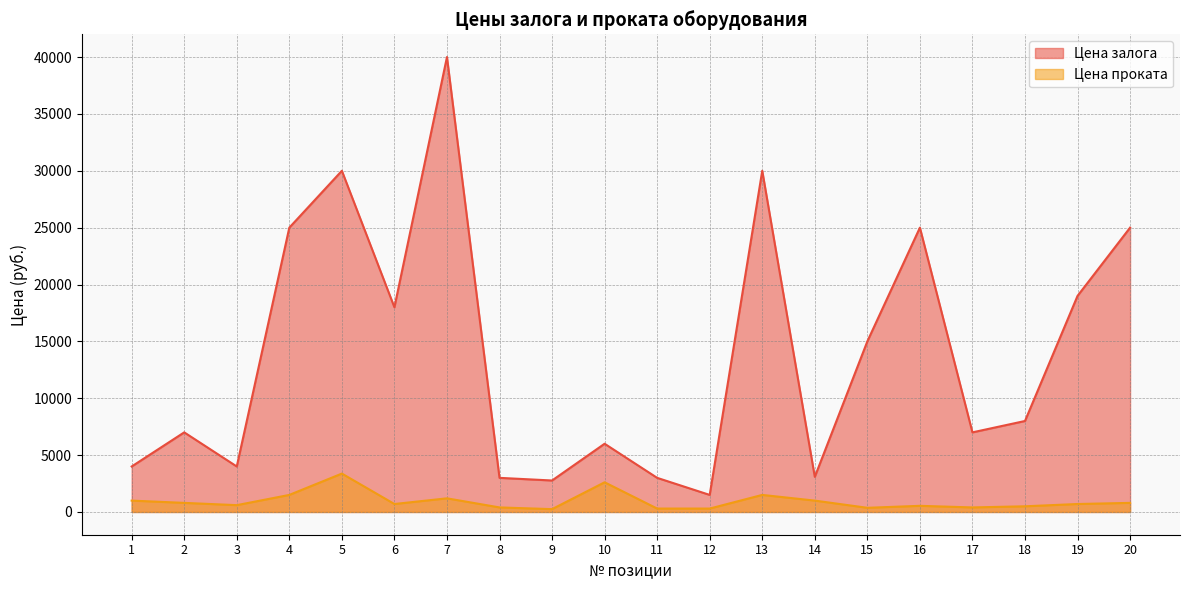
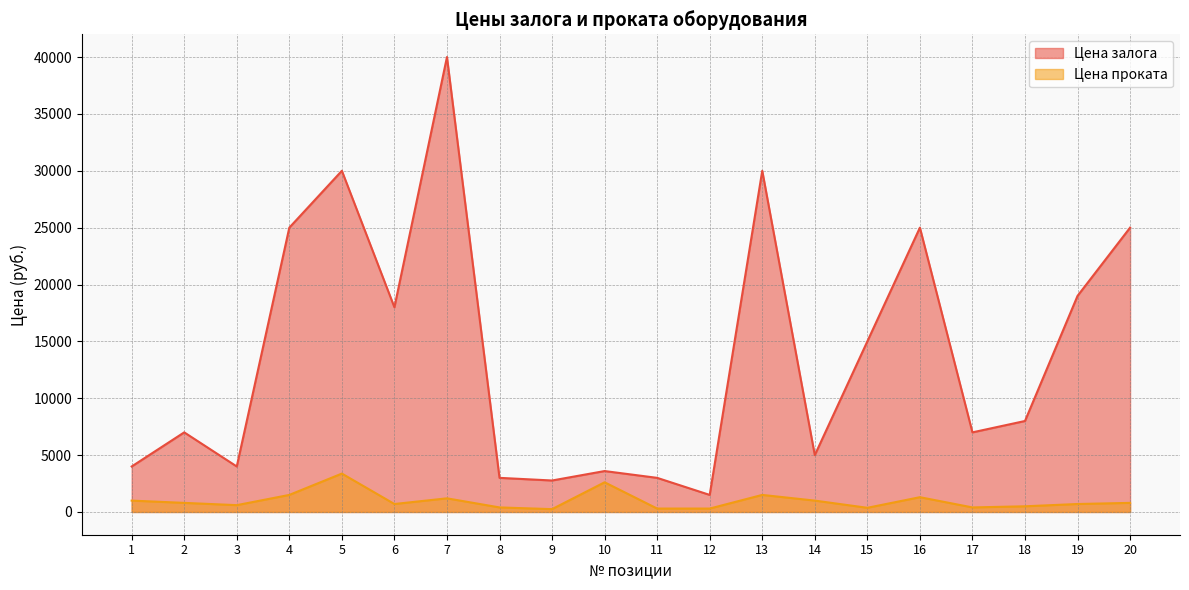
Цена залога, 10: 6000 -> 3600
Цена залога, 14: 3100 -> 5000
Цена проката, 16: 500 -> 1300
